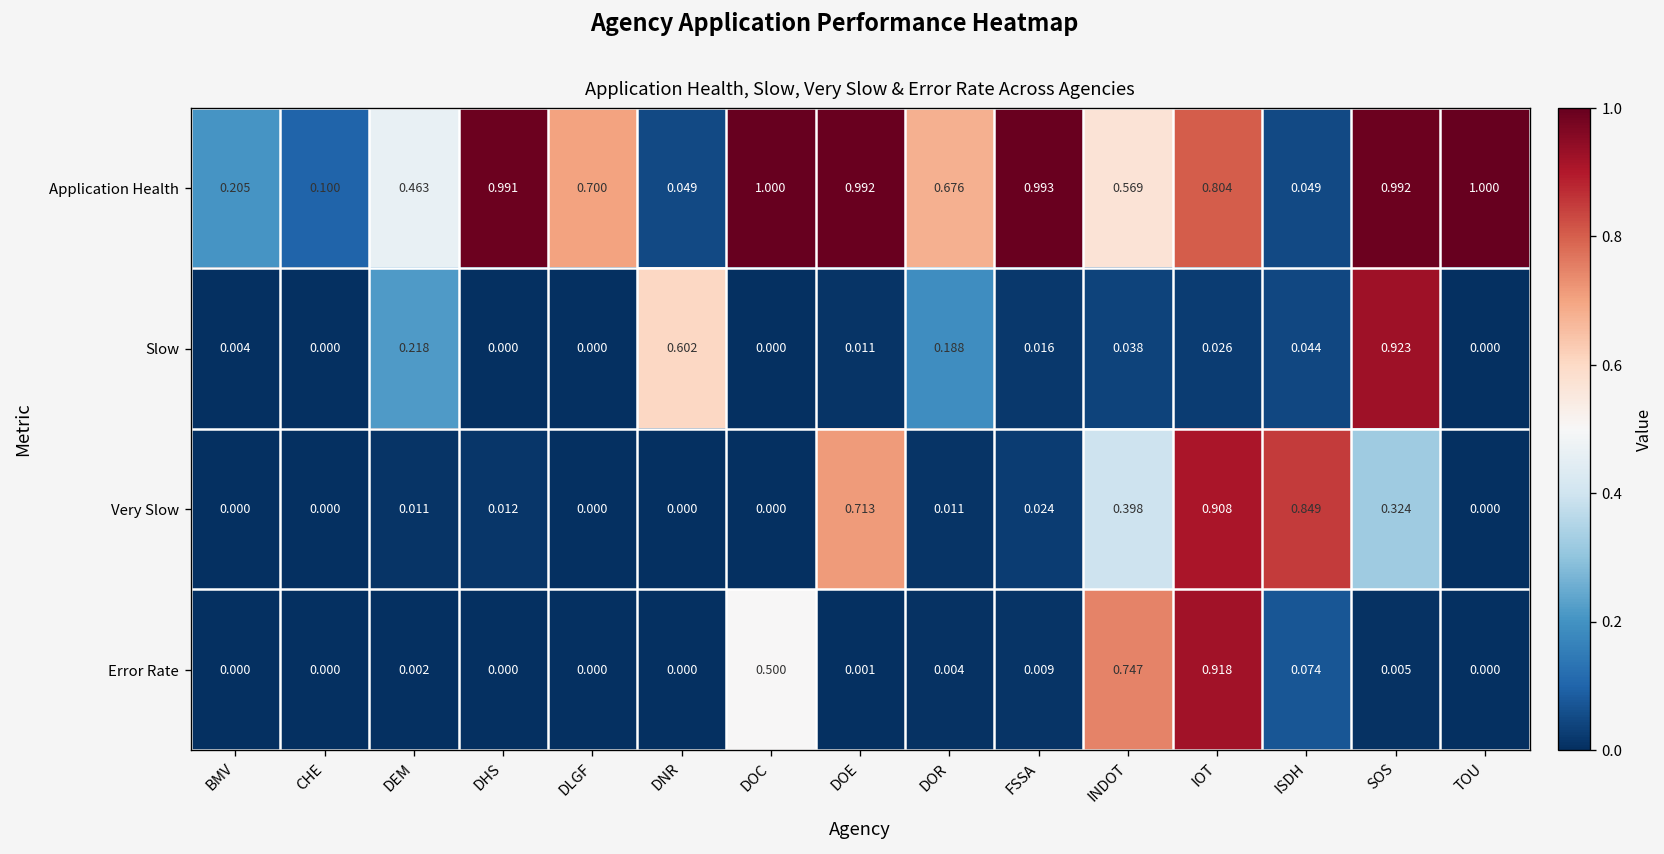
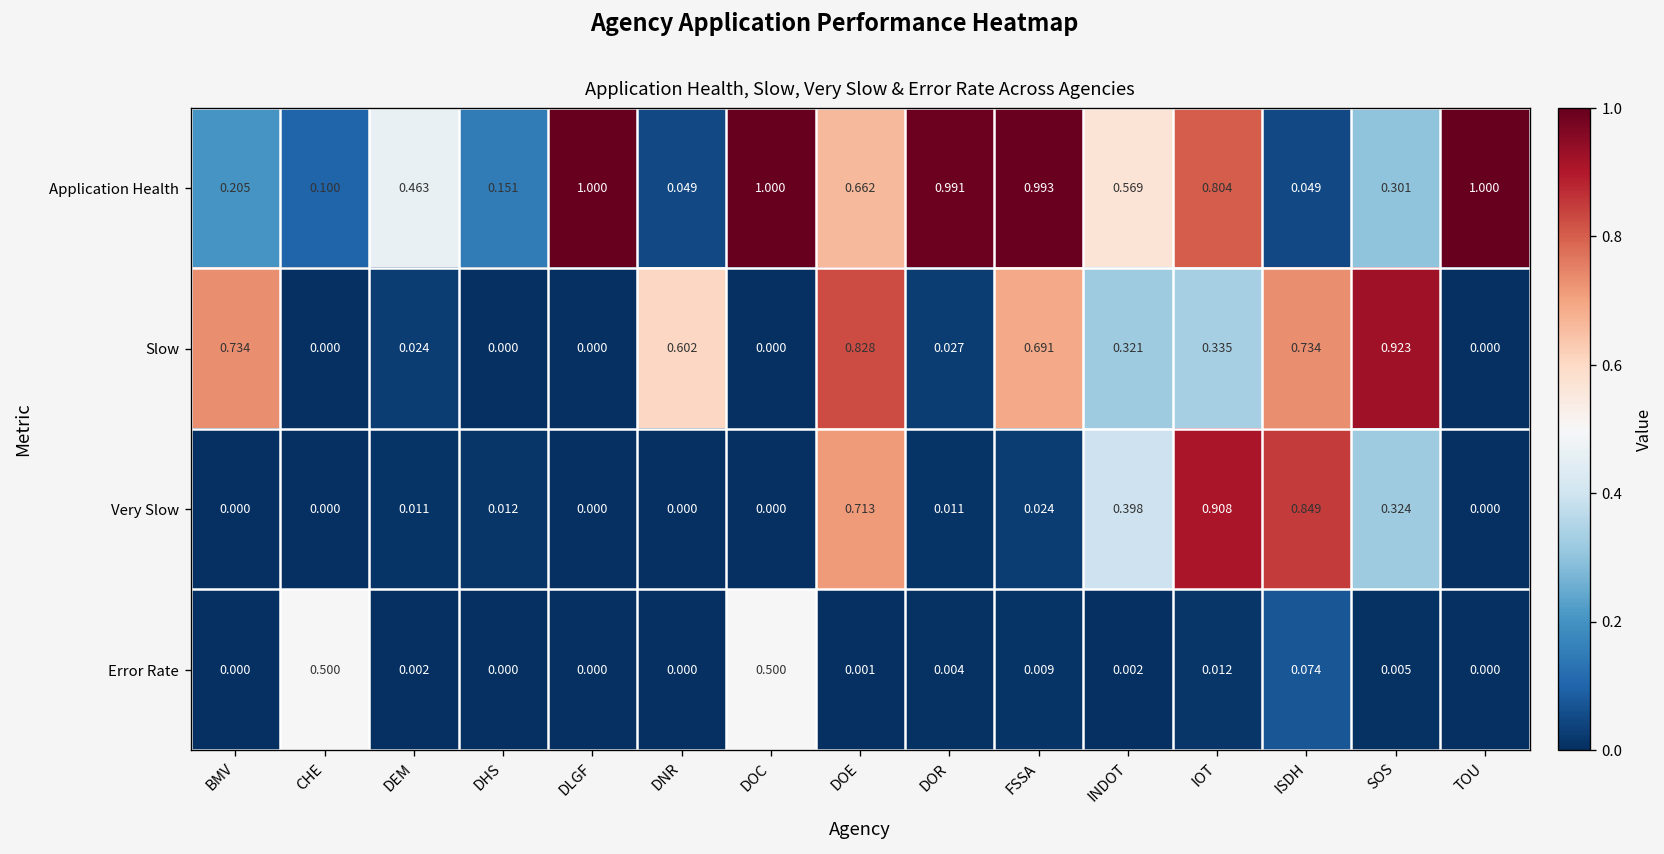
Application Health, DHS: 0.991 -> 0.151
Application Health, DLGF: 0.700 -> 1.000
Application Health, DOE: 0.992 -> 0.662
Application Health, DOR: 0.676 -> 0.991
Application Health, SOS: 0.992 -> 0.301
Slow, BMV: 0.004 -> 0.734
Slow, DEM: 0.218 -> 0.024
Slow, DOE: 0.011 -> 0.828
Slow, DOR: 0.188 -> 0.027
Slow, FSSA: 0.016 -> 0.691
Slow, INDOT: 0.038 -> 0.321
Slow, IOT: 0.026 -> 0.335
Slow, ISDH: 0.044 -> 0.734
Error Rate, CHE: 0.000 -> 0.500
Error Rate, INDOT: 0.747 -> 0.002
Error Rate, IOT: 0.918 -> 0.012
